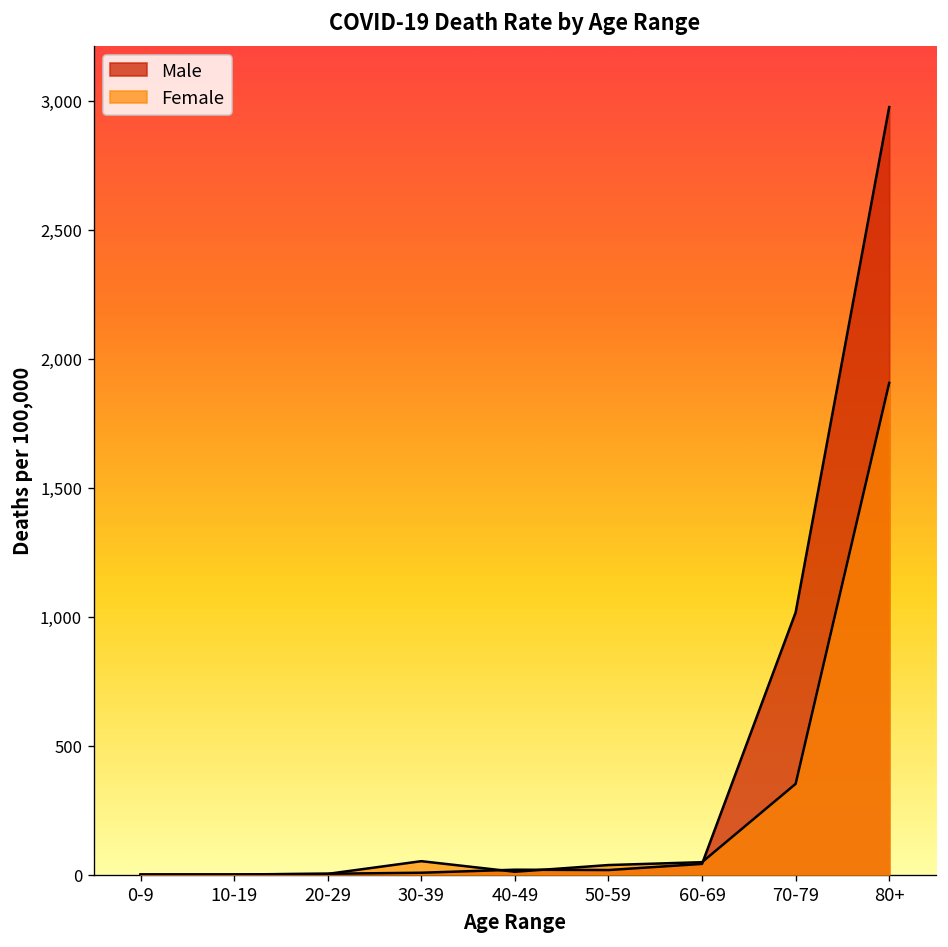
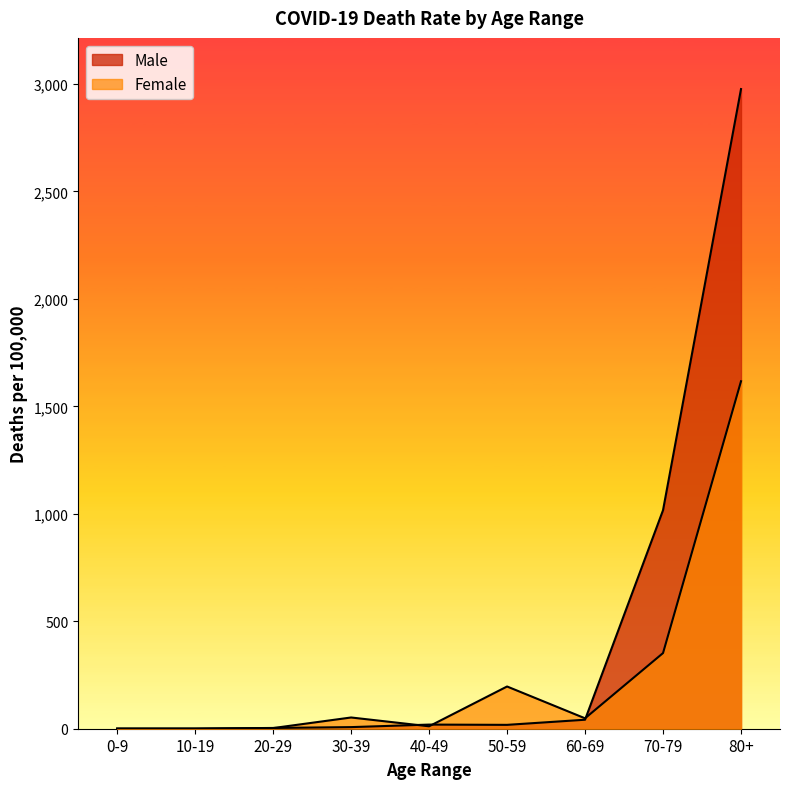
Female, 50-59: 40 -> 200
Female, 80+: 1,910 -> 1,620
